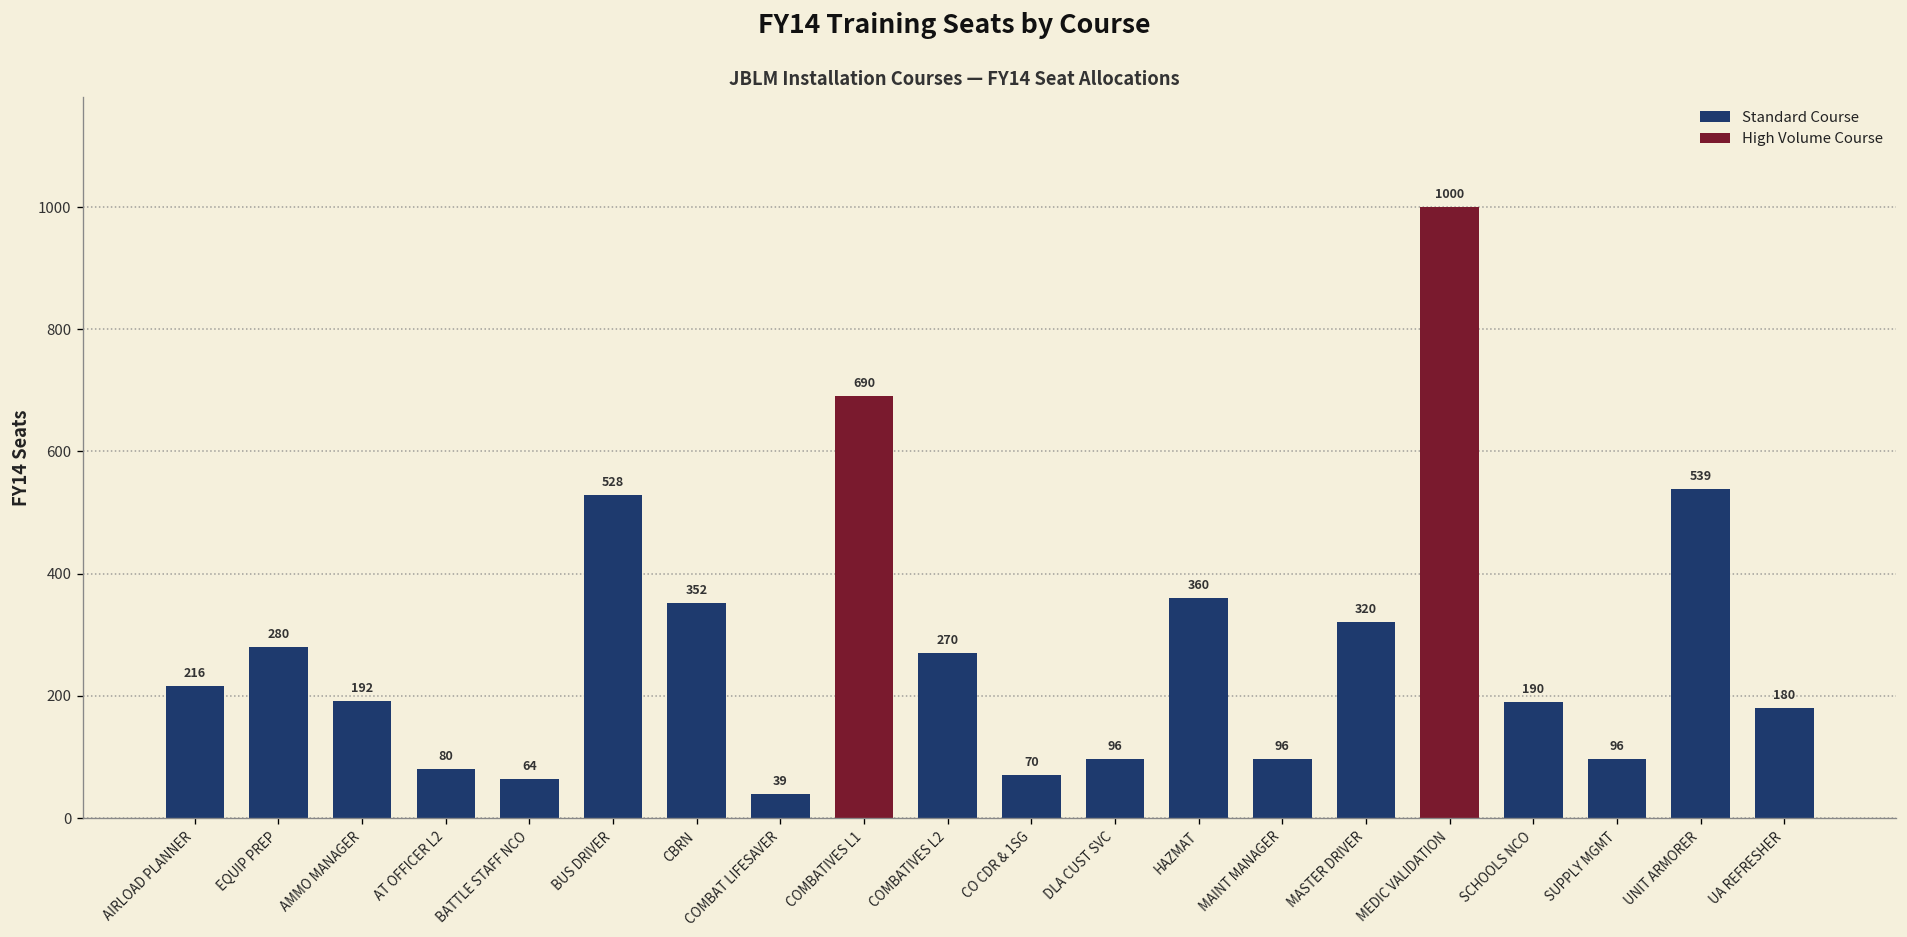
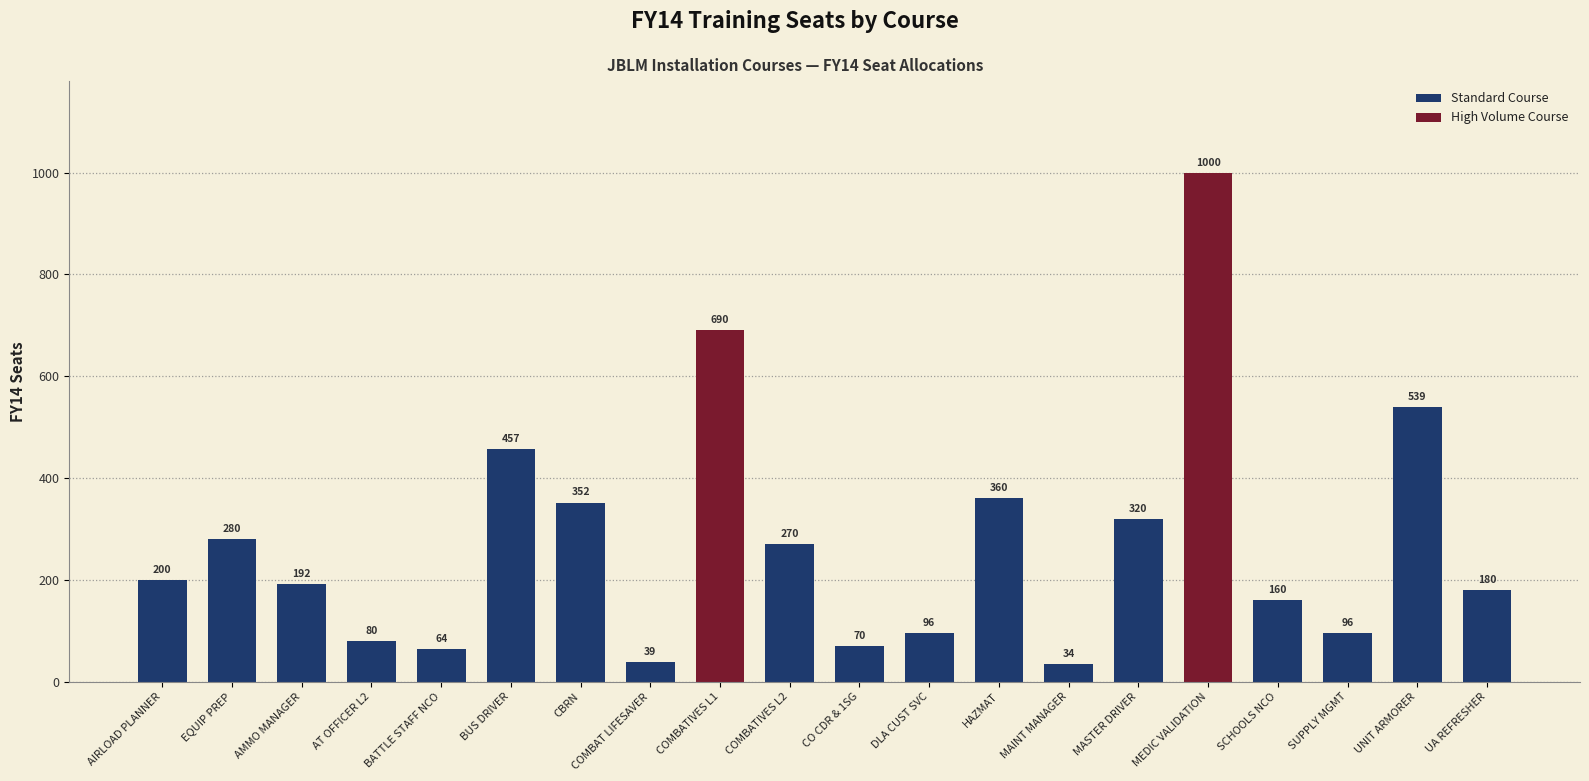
Standard Course, AIRLOAD PLANNER: 216 -> 200
Standard Course, BUS DRIVER: 528 -> 457
Standard Course, MAINT MANAGER: 96 -> 34
Standard Course, SCHOOLS NCO: 190 -> 160
